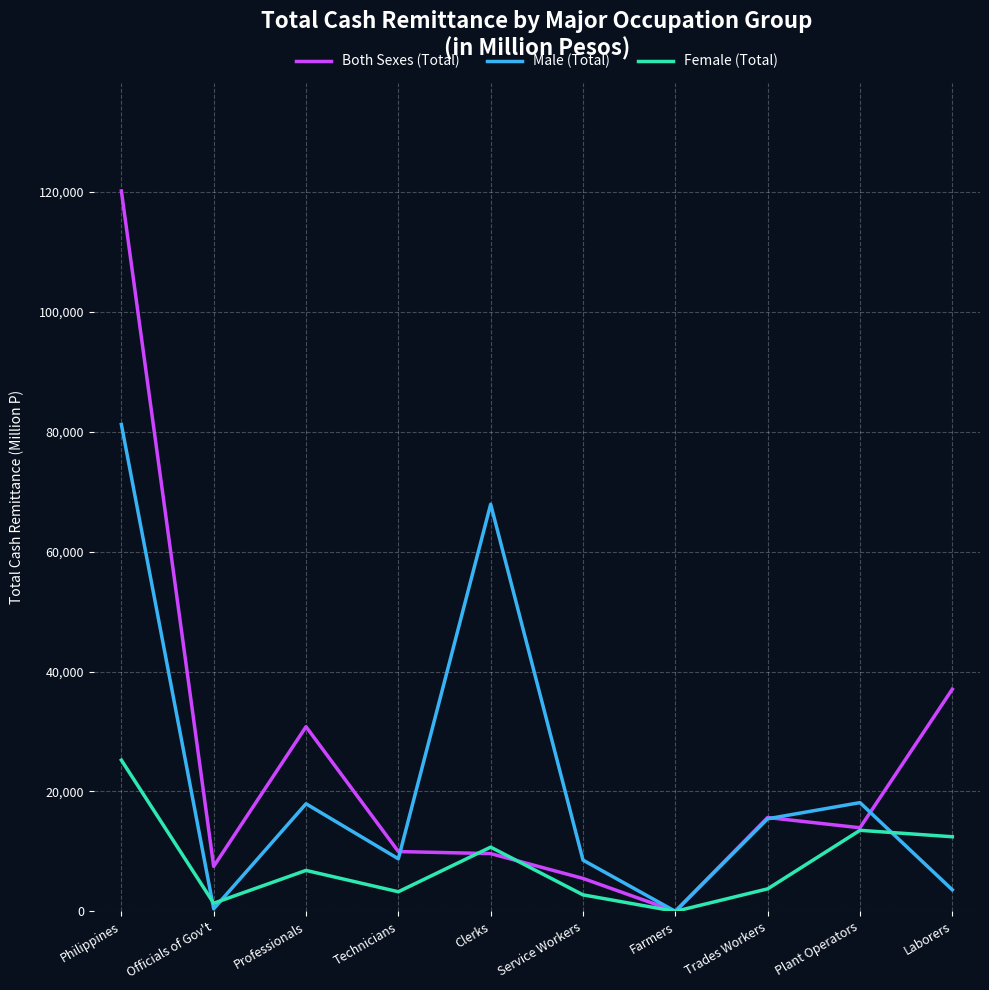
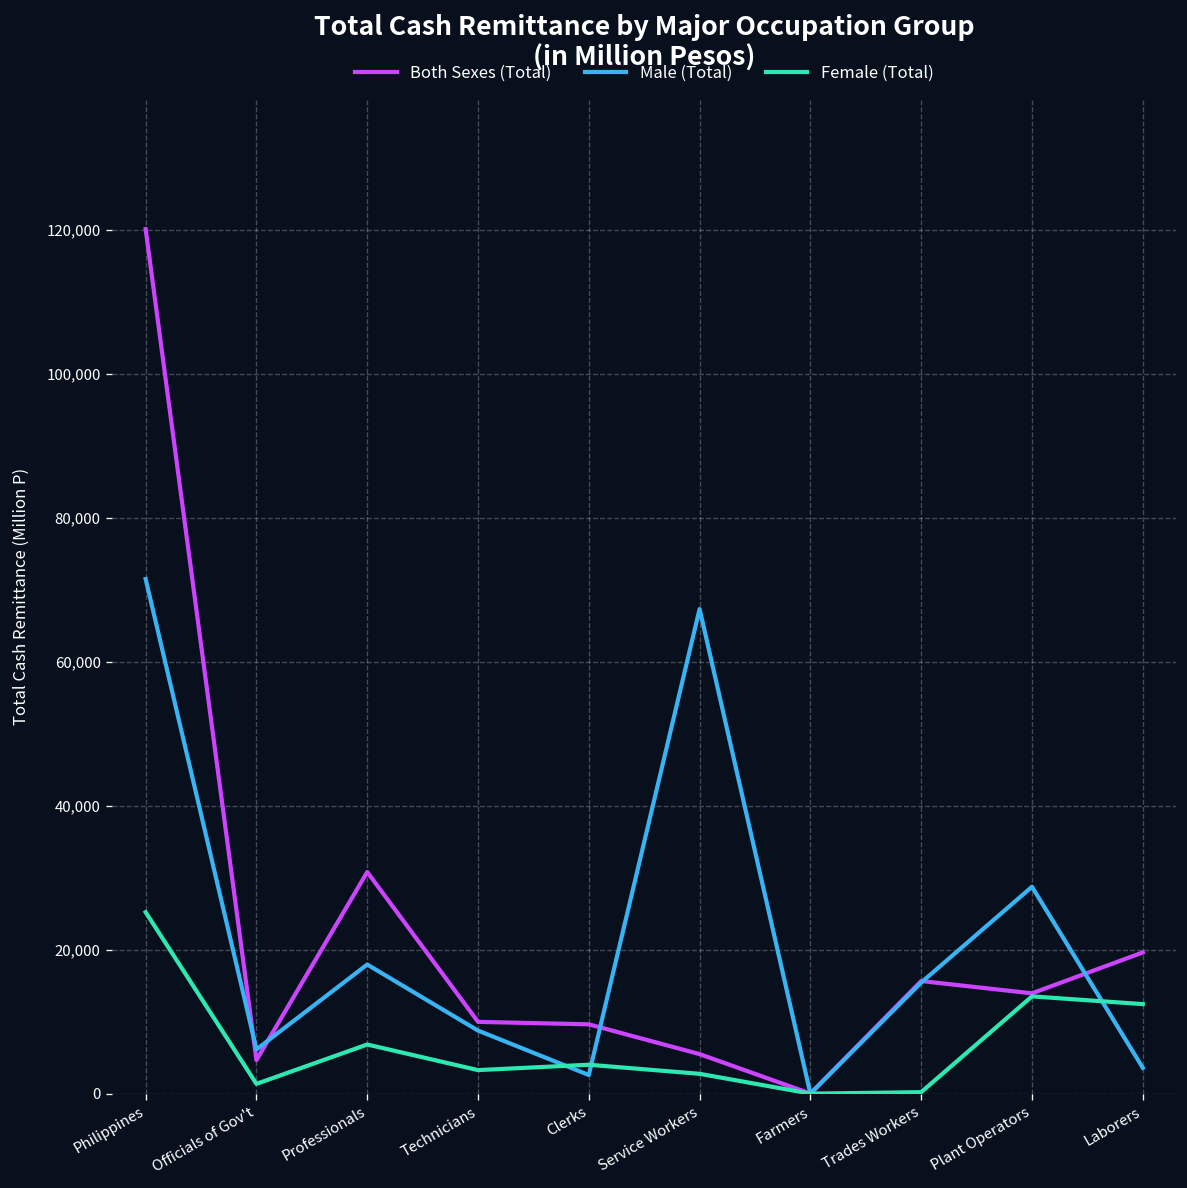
Male (Total), Philippines: 81,000 -> 72,000
Both Sexes (Total), Officials of Gov't: 8,000 -> 5,000
Male (Total), Officials of Gov't: 0 -> 6,000
Male (Total), Clerks: 68,000 -> 3,000
Female (Total), Clerks: 11,000 -> 4,000
Male (Total), Service Workers: 9,000 -> 67,000
Female (Total), Trades Workers: 4,000 -> 0
Male (Total), Plant Operators: 18,000 -> 29,000
Both Sexes (Total), Laborers: 37,000 -> 20,000
